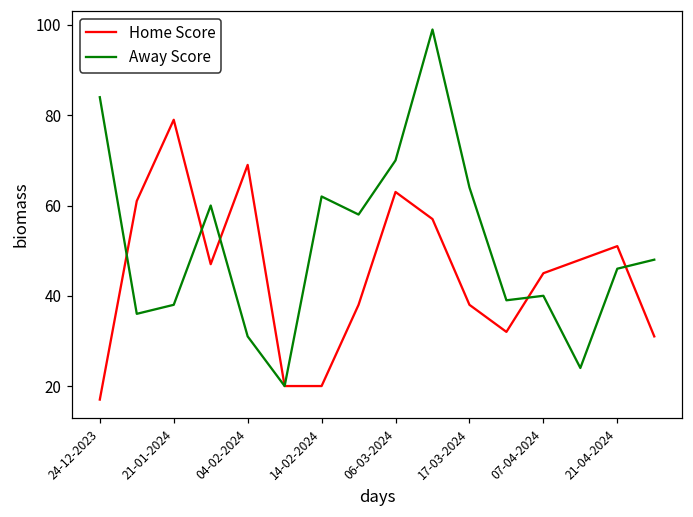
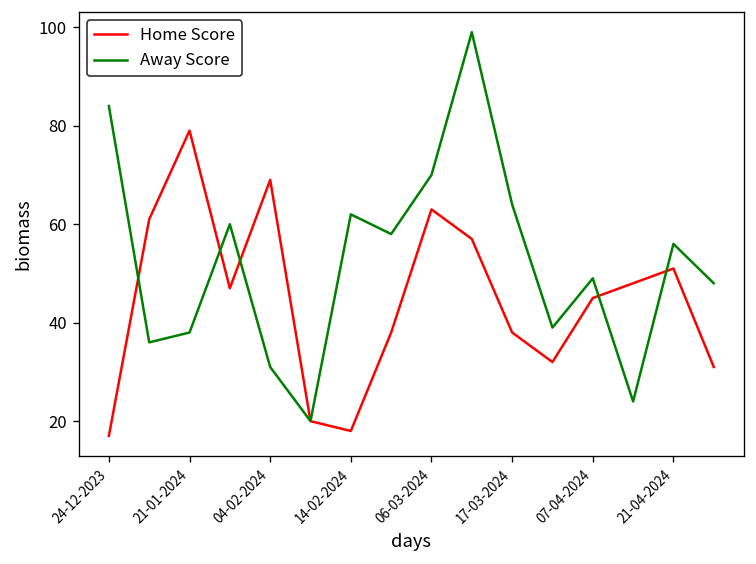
Home Score, 14-02-2024: 20 -> 18
Away Score, 07-04-2024: 40 -> 49
Away Score, 21-04-2024: 46 -> 56
